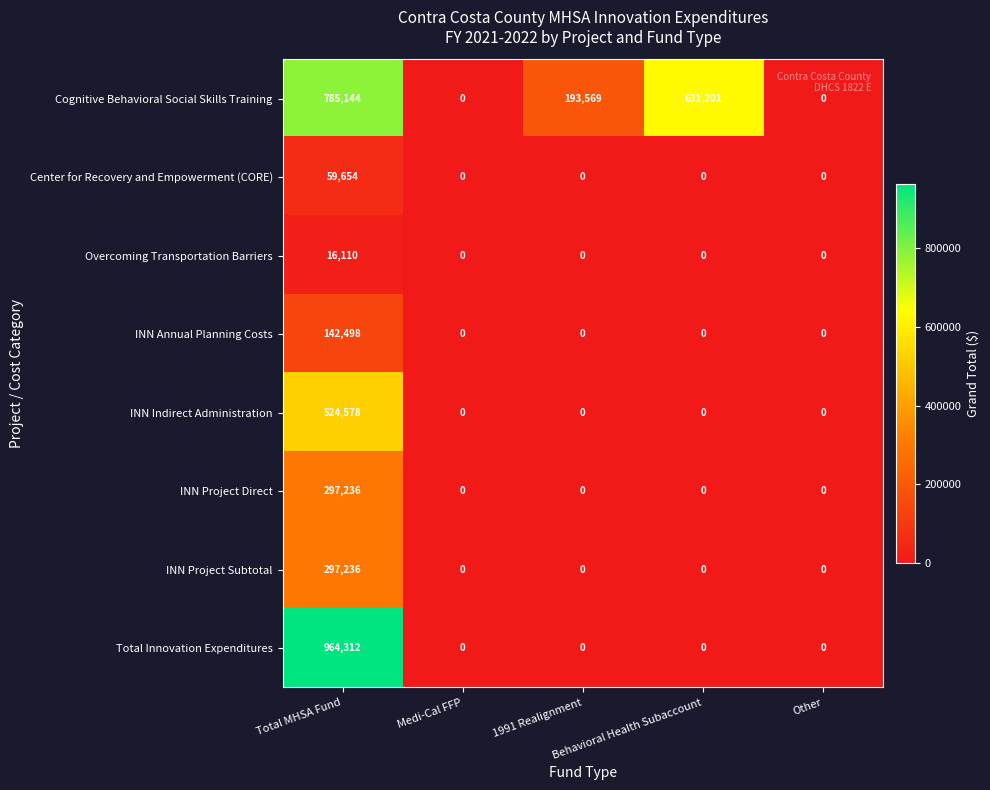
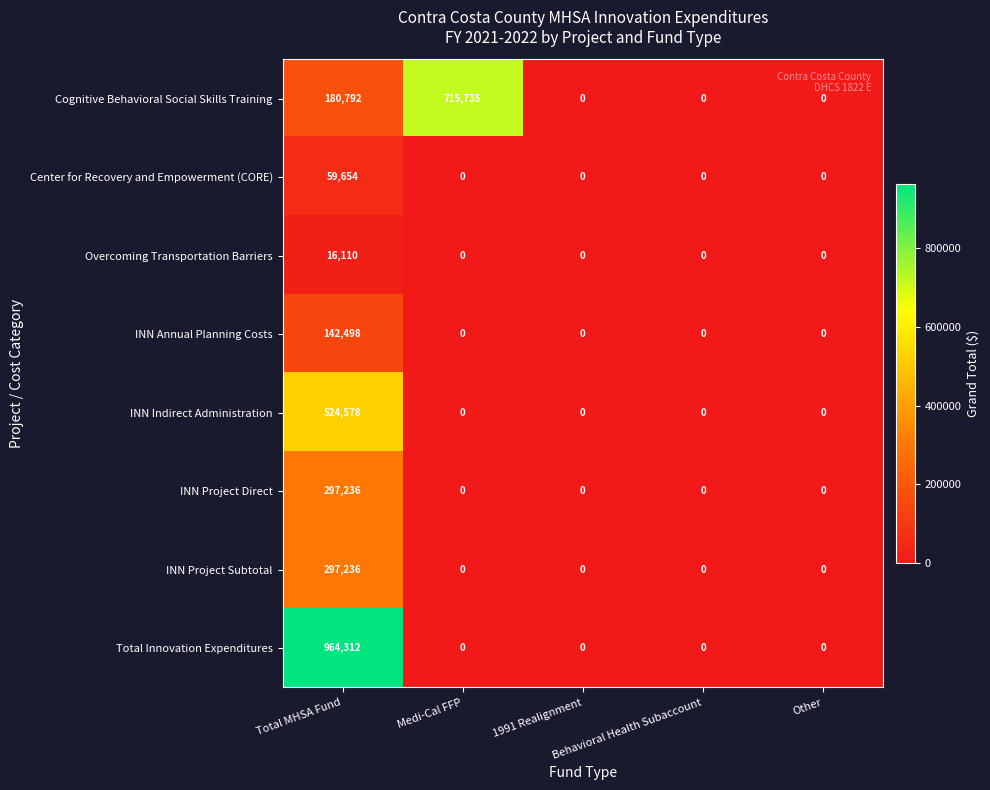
Cognitive Behavioral Social Skills Training, Total MHSA Fund: 785,144 -> 180,792
Cognitive Behavioral Social Skills Training, Medi-Cal FFP: 0 -> 715,735
Cognitive Behavioral Social Skills Training, 1991 Realignment: 193,569 -> 0
Cognitive Behavioral Social Skills Training, Behavioral Health Subaccount: 631,201 -> 0
